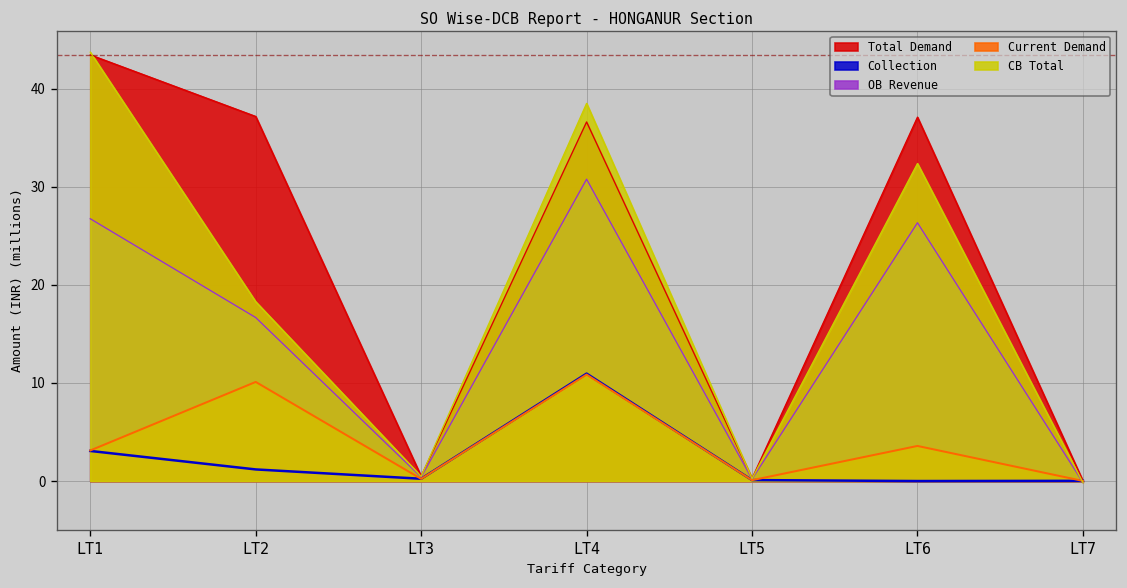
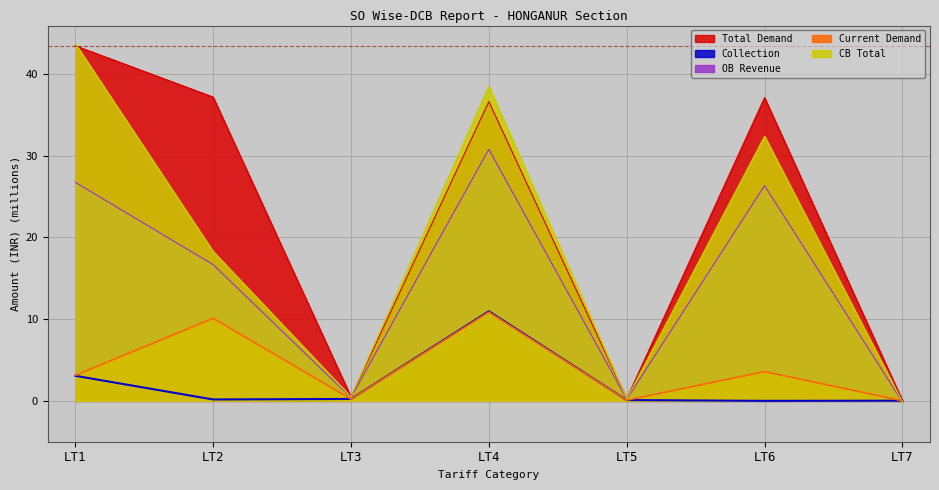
Collection, LT2: 1 -> 0
